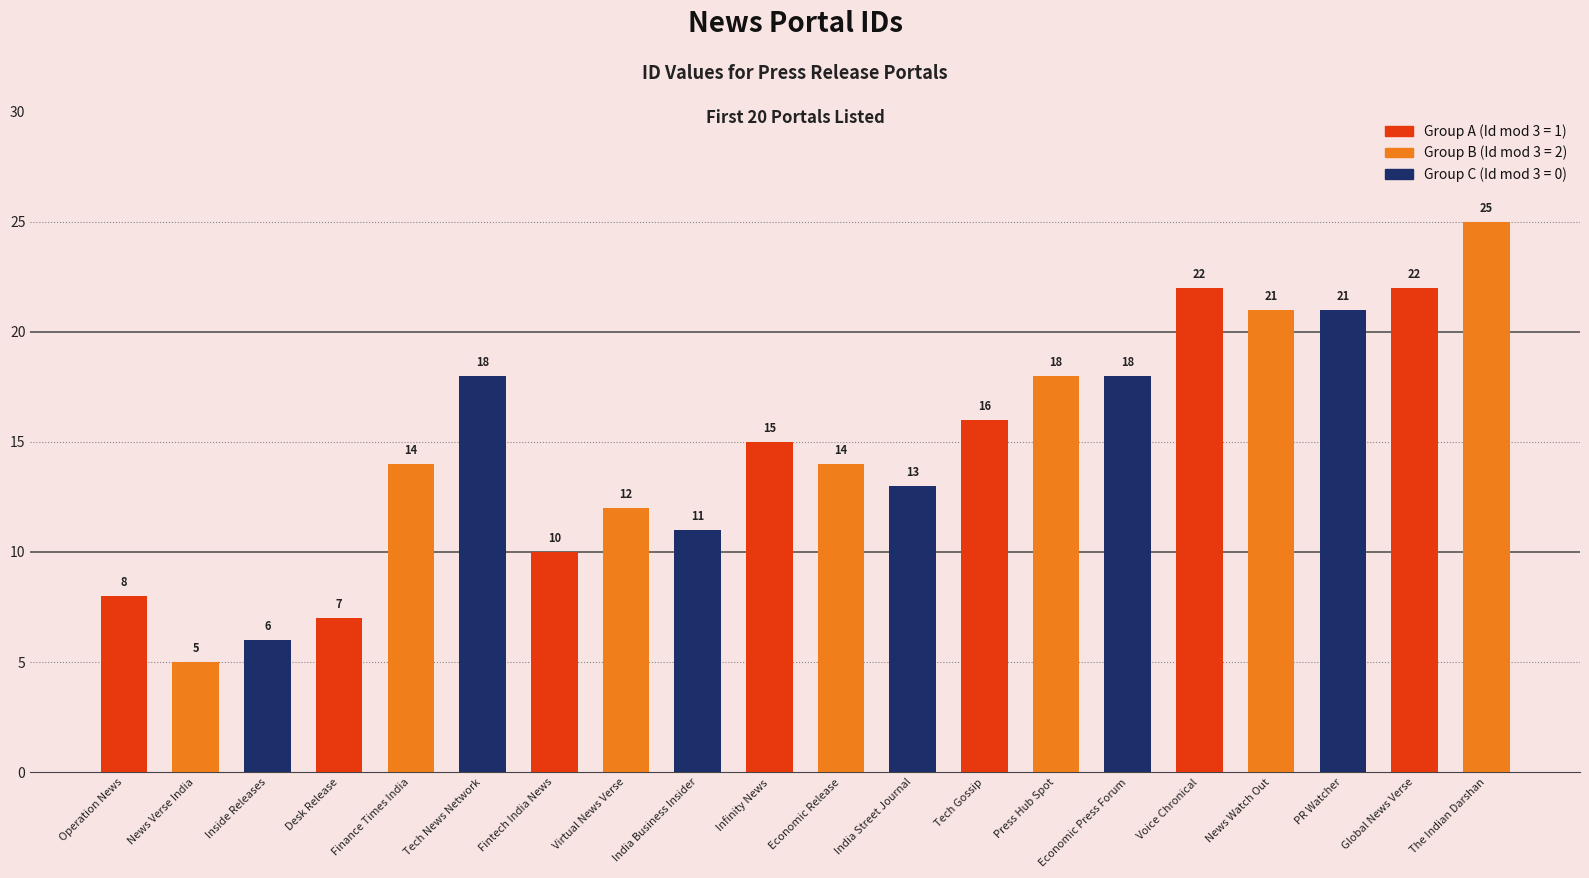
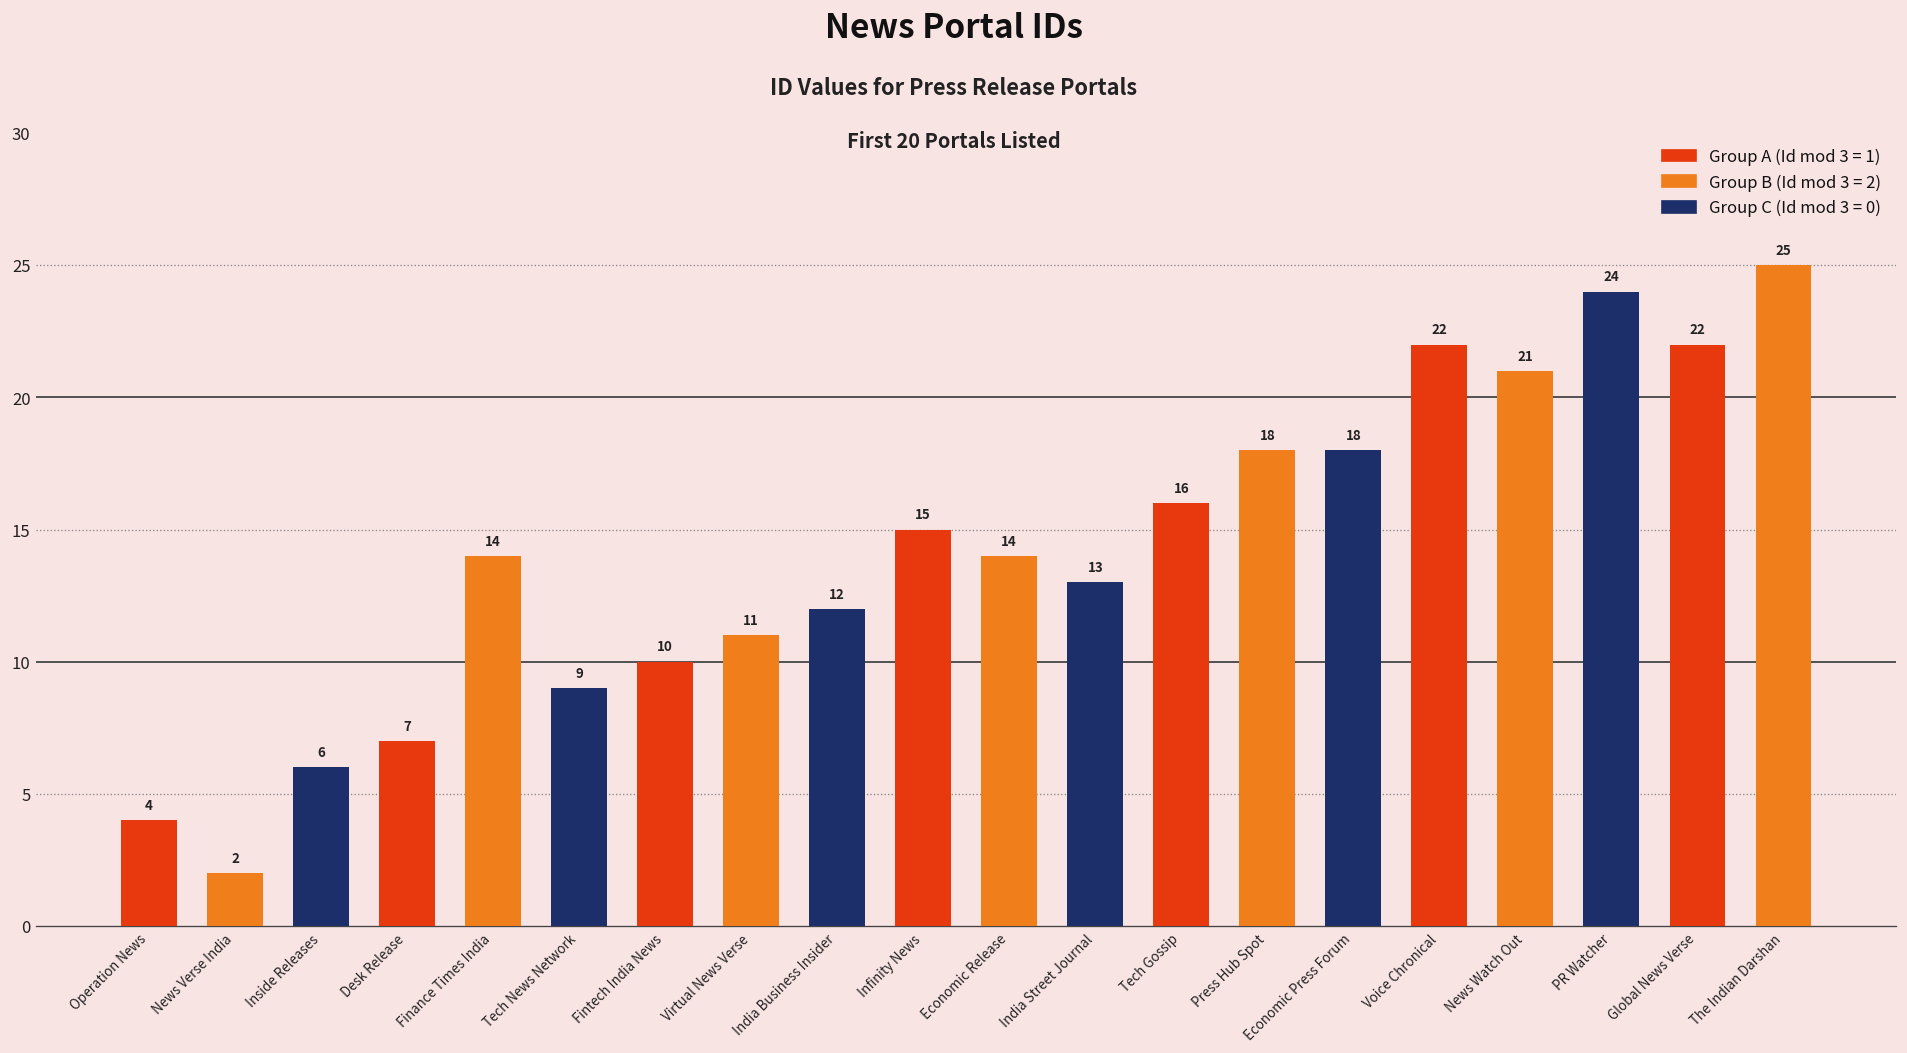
Operation News: 8 -> 4
News Verse India: 5 -> 2
Tech News Network: 18 -> 9
Virtual News Verse: 12 -> 11
India Business Insider: 11 -> 12
PR Watcher: 21 -> 24
